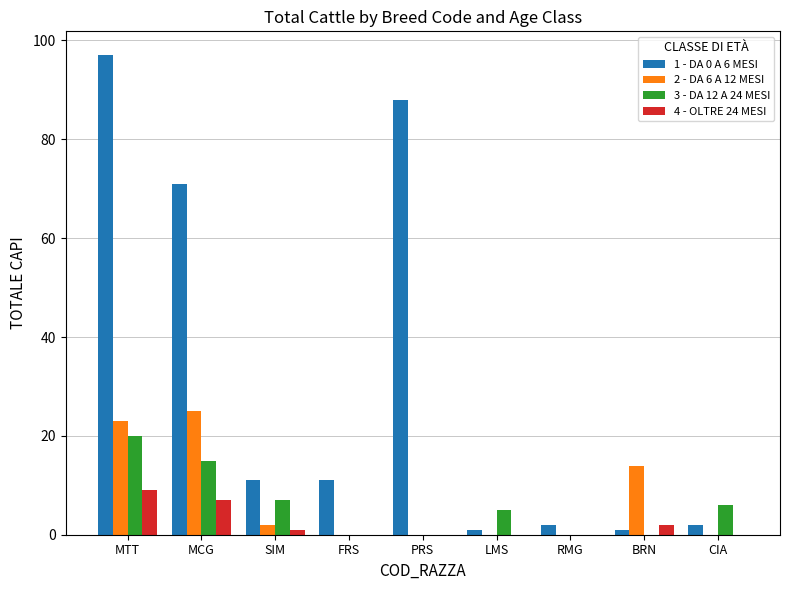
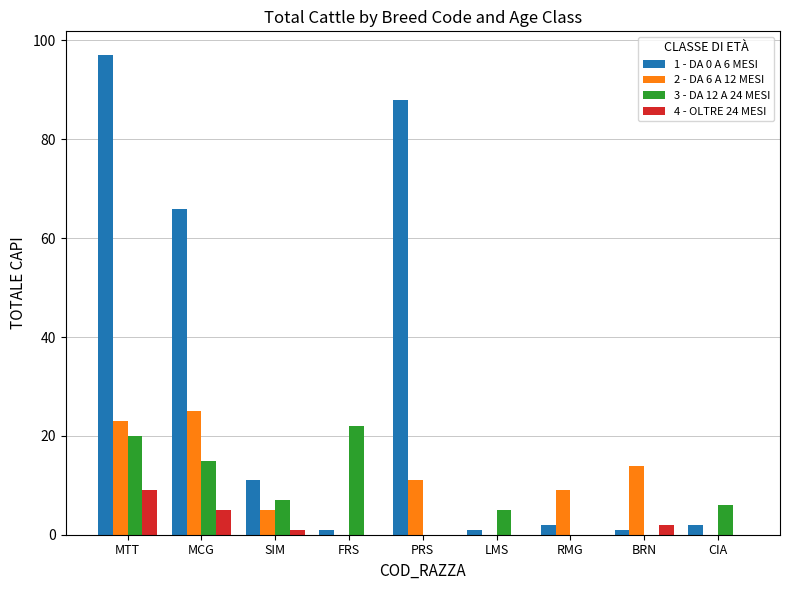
1 - DA 0 A 6 MESI, MCG: 71 -> 66
4 - OLTRE 24 MESI, MCG: 7 -> 5
2 - DA 6 A 12 MESI, SIM: 2 -> 5
1 - DA 0 A 6 MESI, FRS: 11 -> 1
3 - DA 12 A 24 MESI, FRS: 0 -> 22
2 - DA 6 A 12 MESI, PRS: 0 -> 11
2 - DA 6 A 12 MESI, RMG: 0 -> 9
